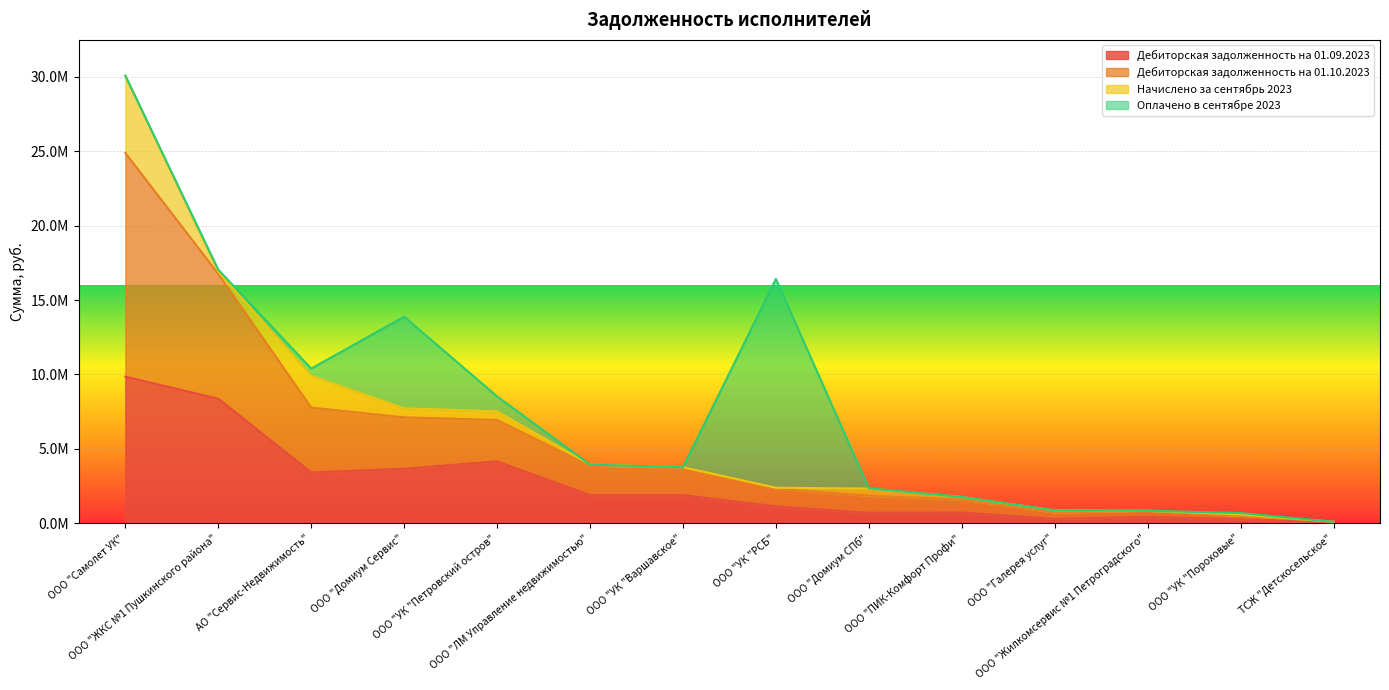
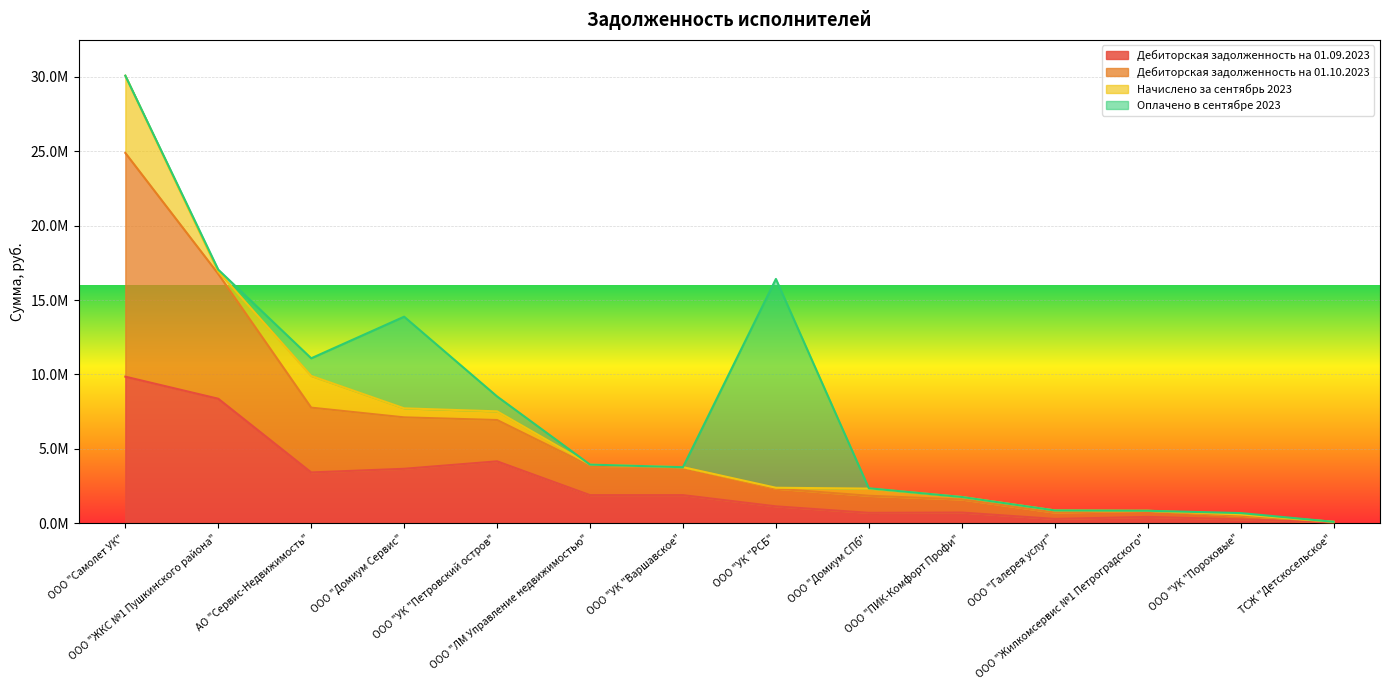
Оплачено в сентябре 2023, АО "Сервис-Недвижимость": 500000 -> 1200000
